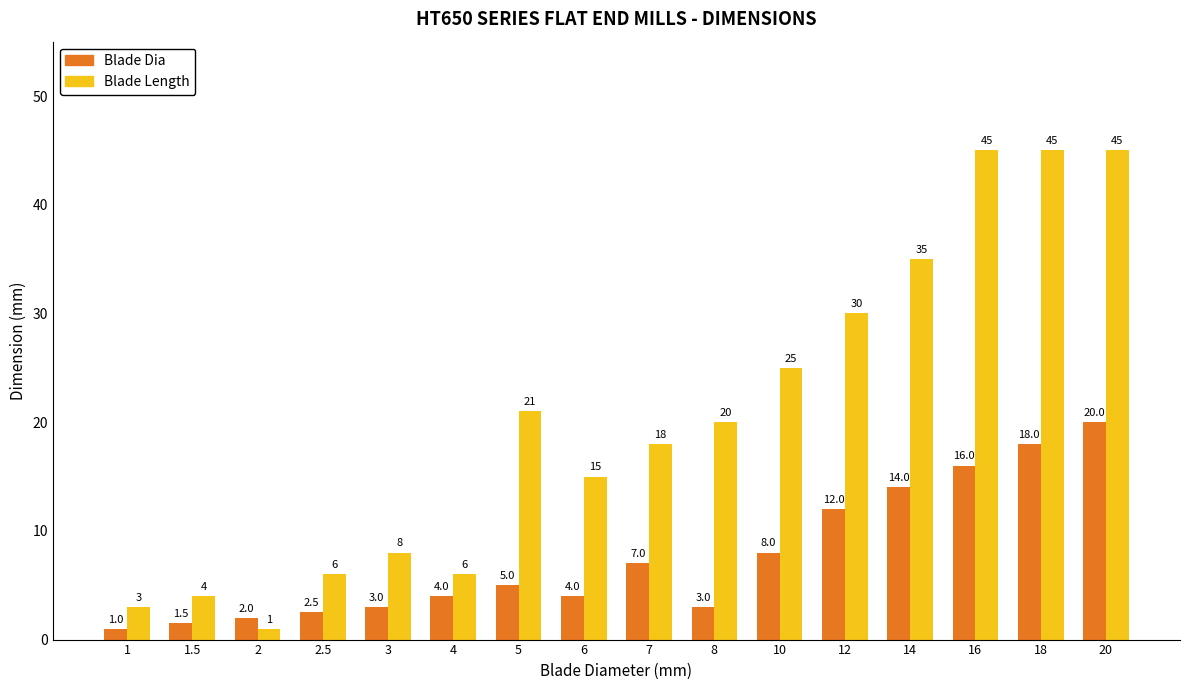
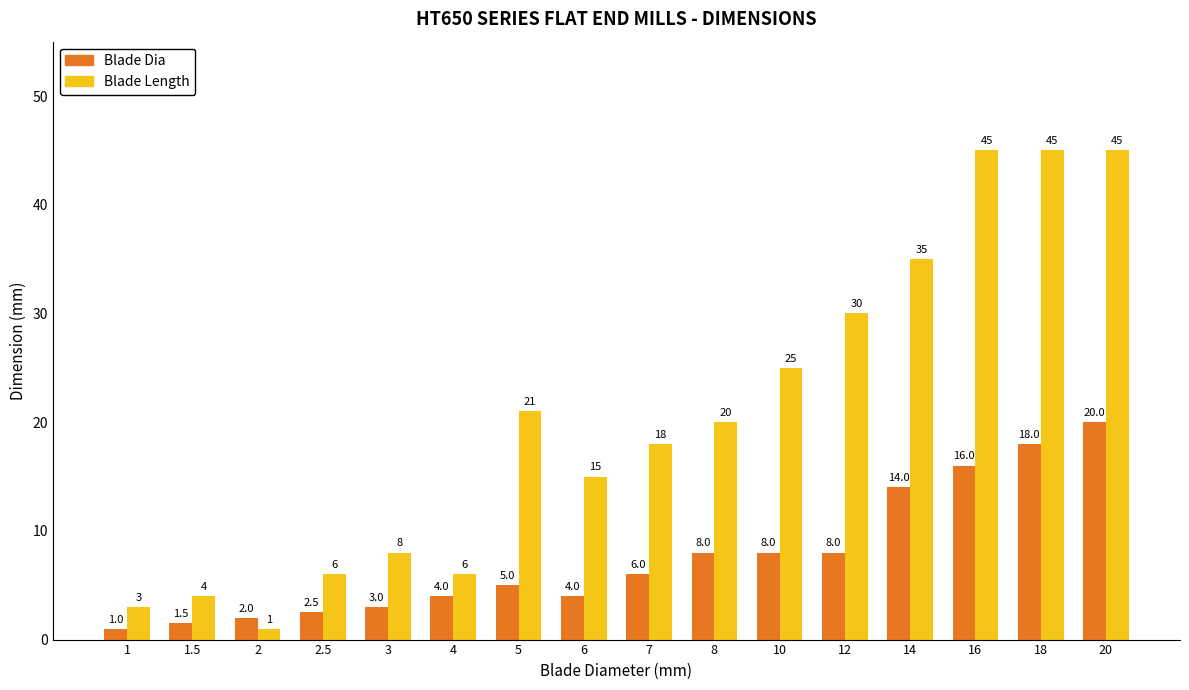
Blade Dia, 7: 7.0 -> 6.0
Blade Dia, 8: 3.0 -> 8.0
Blade Dia, 12: 12.0 -> 8.0
